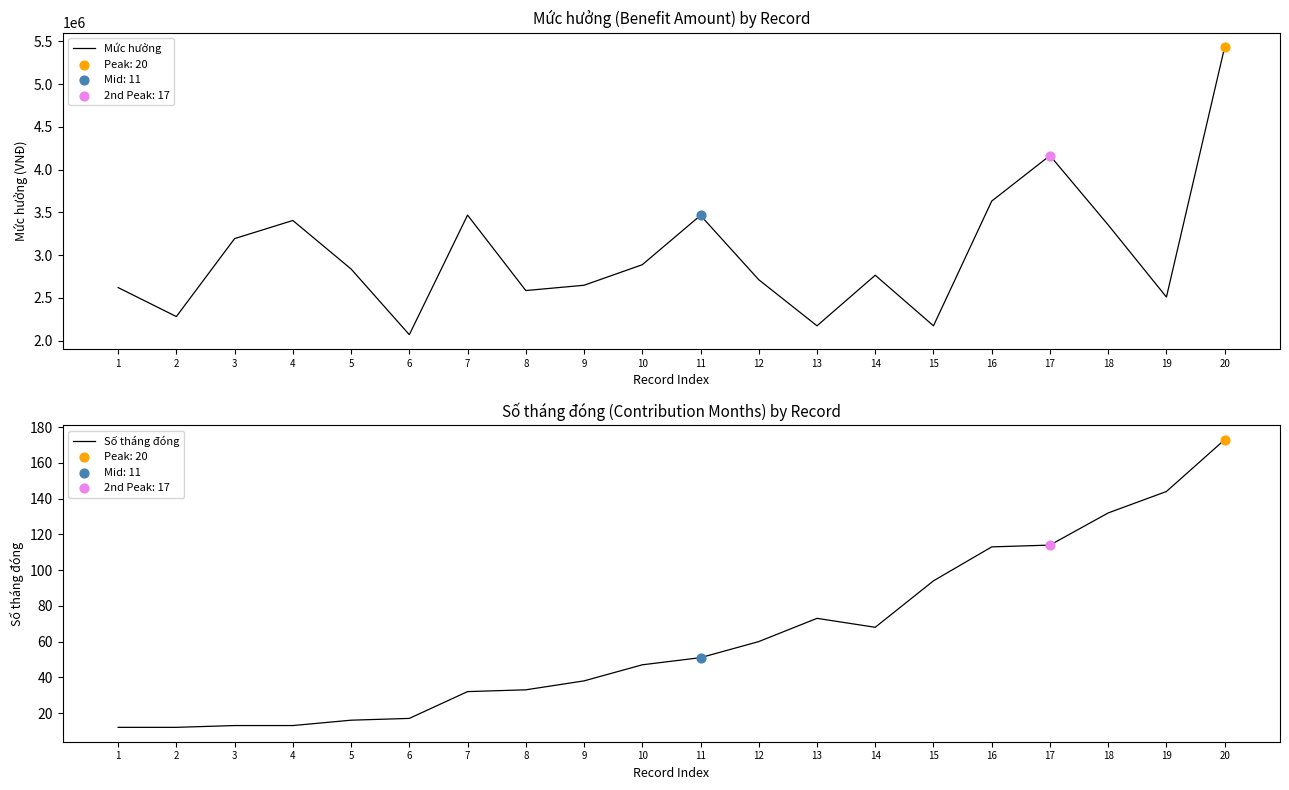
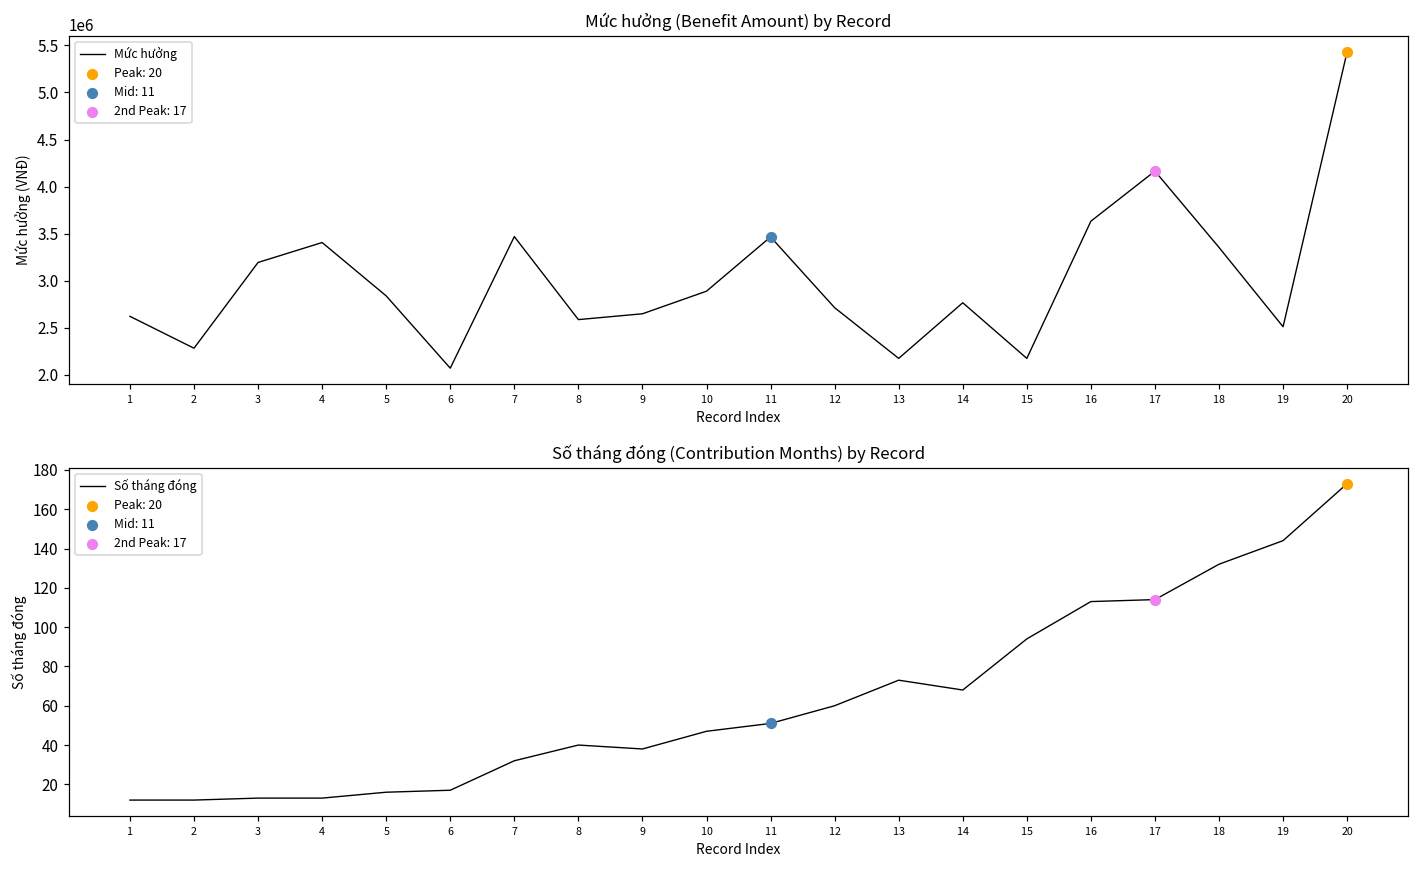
Số tháng đóng (Contribution Months) by Record, Số tháng đóng, 8: 33 -> 40
